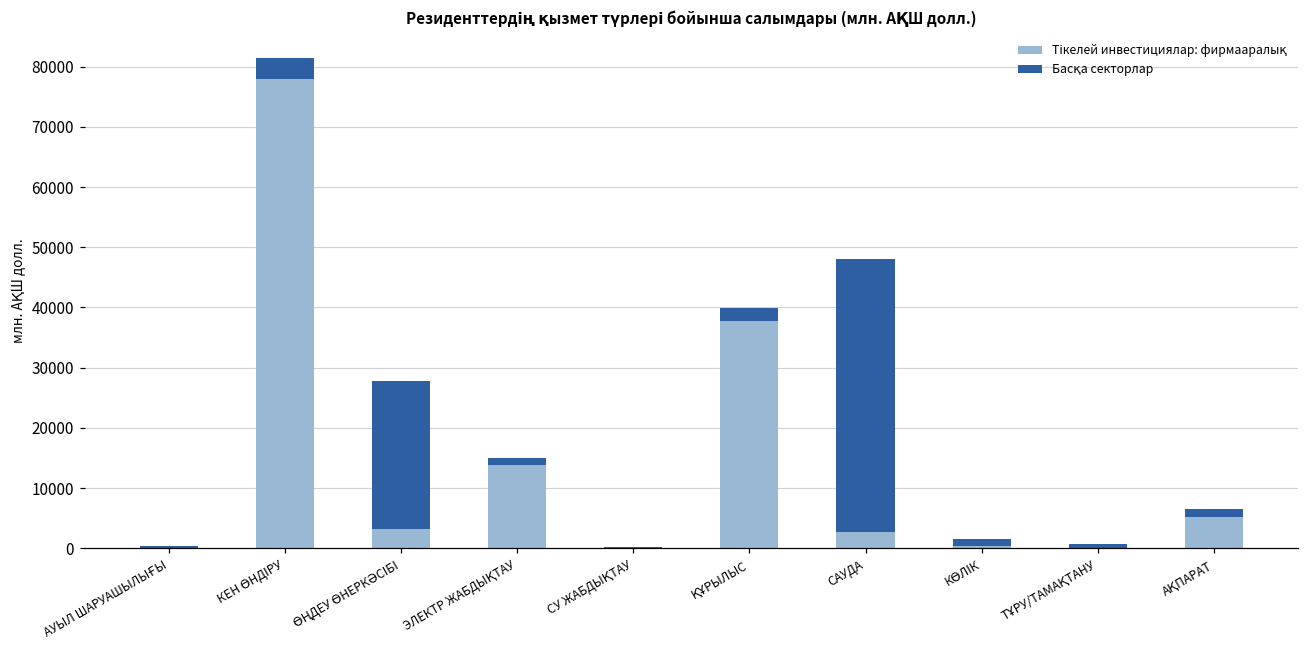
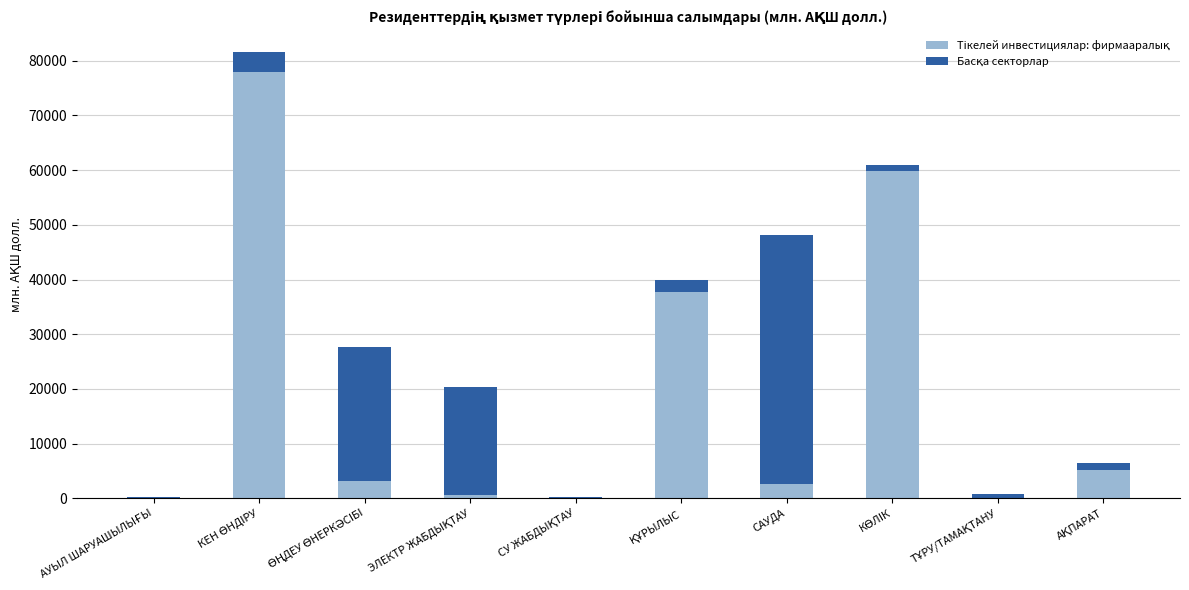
Тікелей инвестициялар: фирмааралық, ЭЛЕКТР ЖАБДЫҚТАУ: 14000 -> 1000
Басқа секторлар, ЭЛЕКТР ЖАБДЫҚТАУ: 1000 -> 20000
Тікелей инвестициялар: фирмааралық, КӨЛІК: 0 -> 60000
